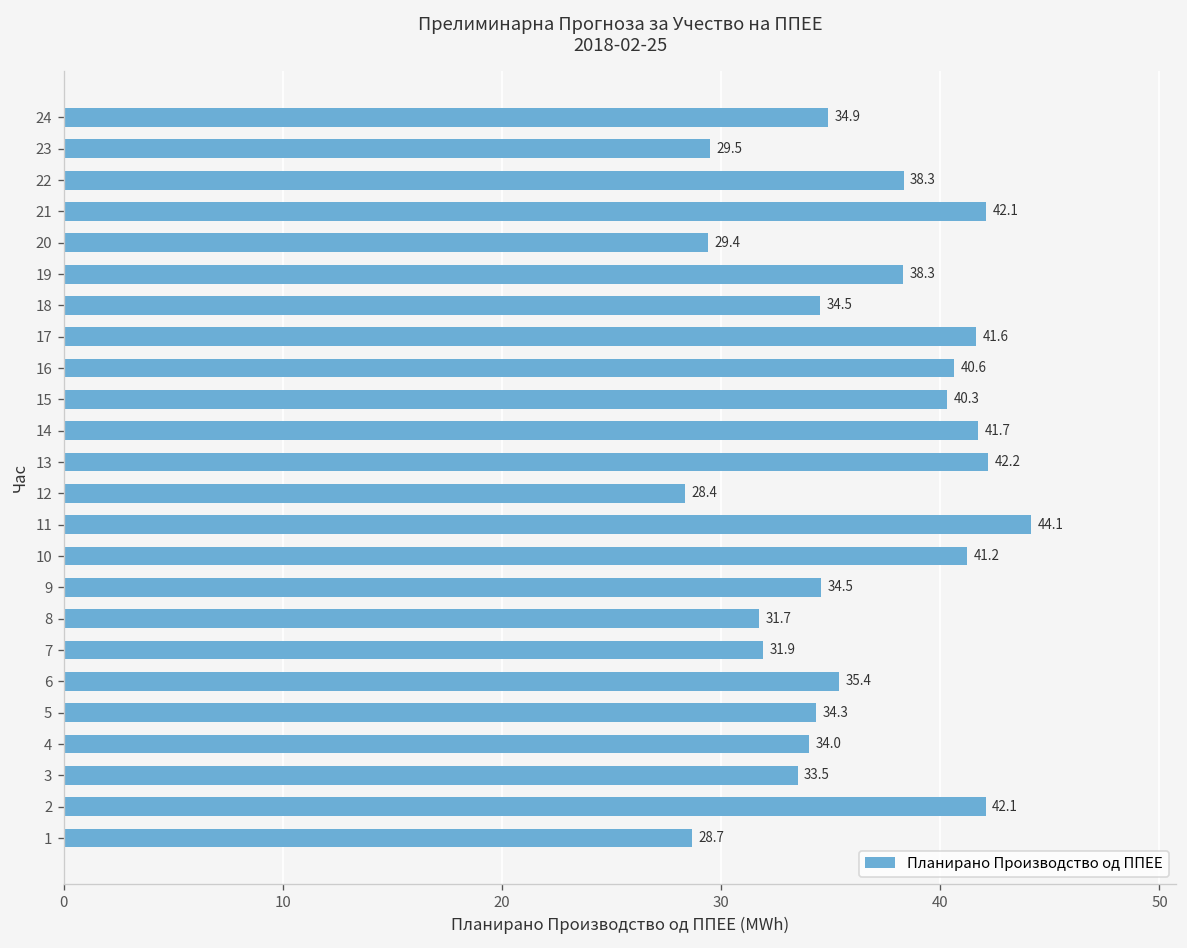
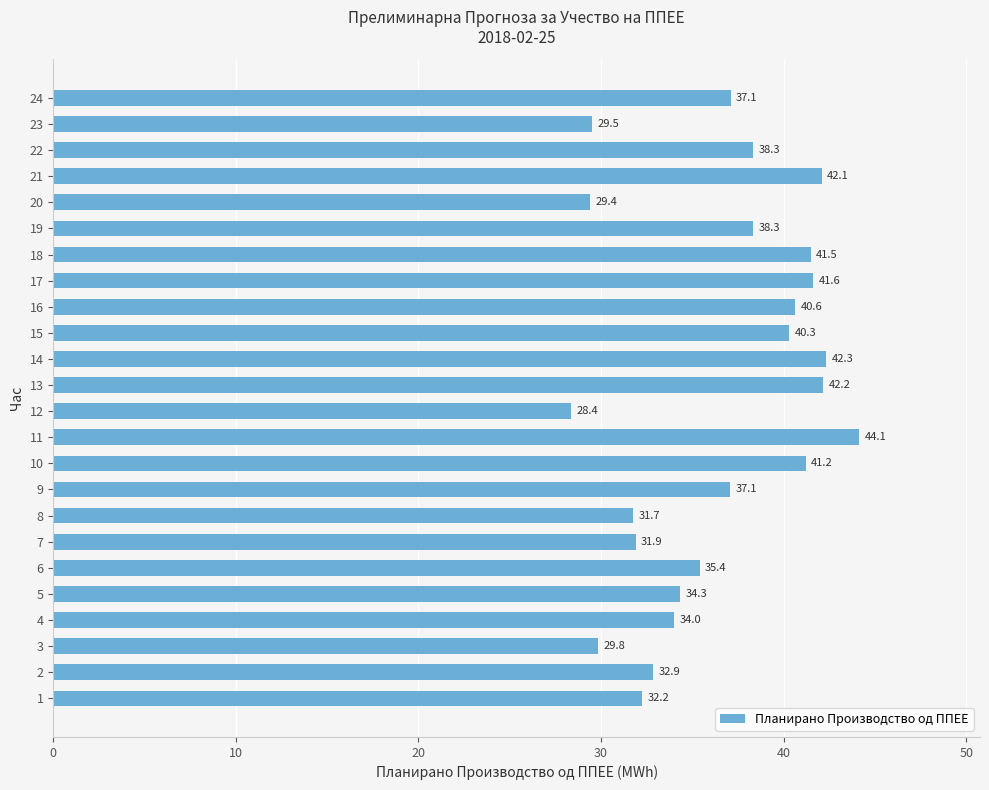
24: 34.9 -> 37.1
18: 34.5 -> 41.5
14: 41.7 -> 42.3
9: 34.5 -> 37.1
3: 33.5 -> 29.8
2: 42.1 -> 32.9
1: 28.7 -> 32.2
